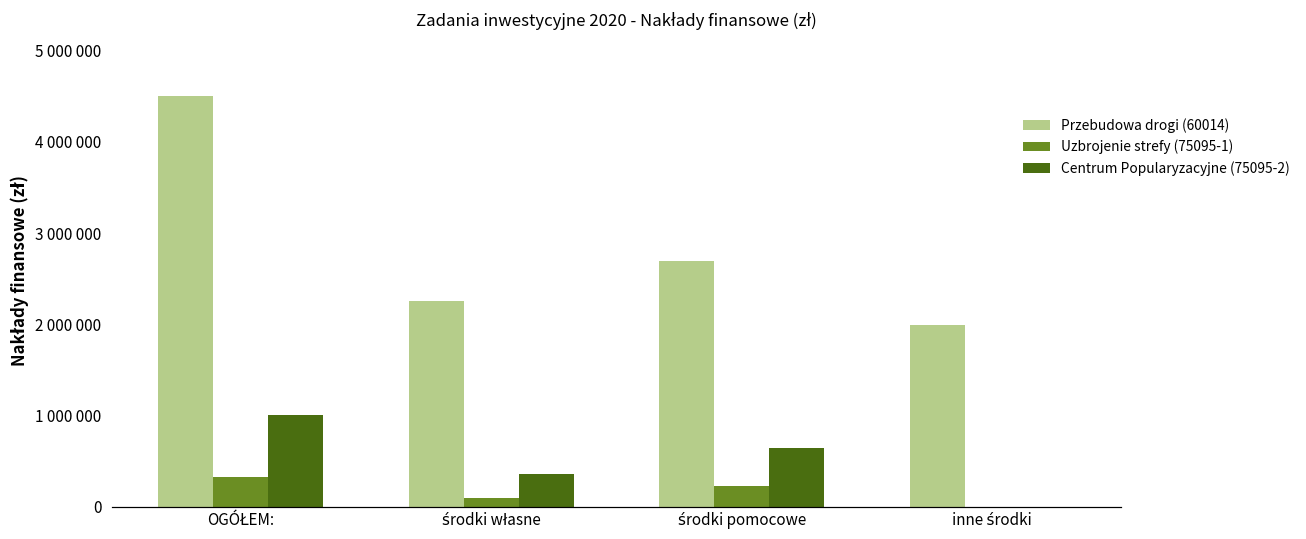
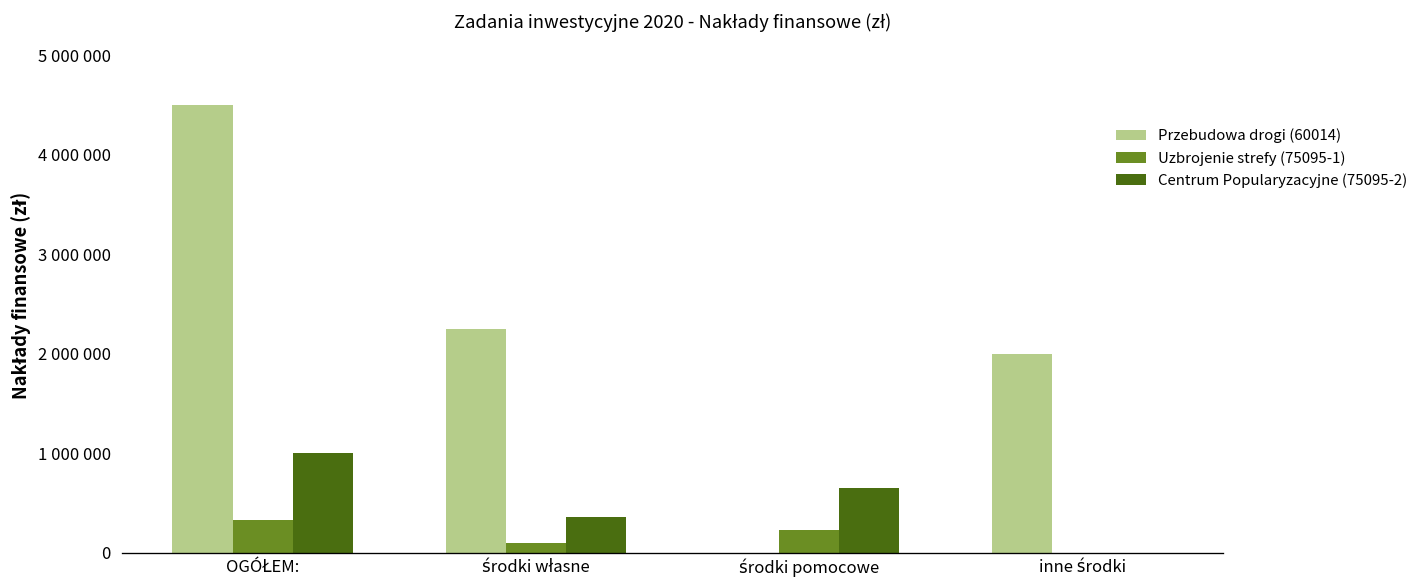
Przebudowa drogi (60014), środki pomocowe: 2700000 -> 0
